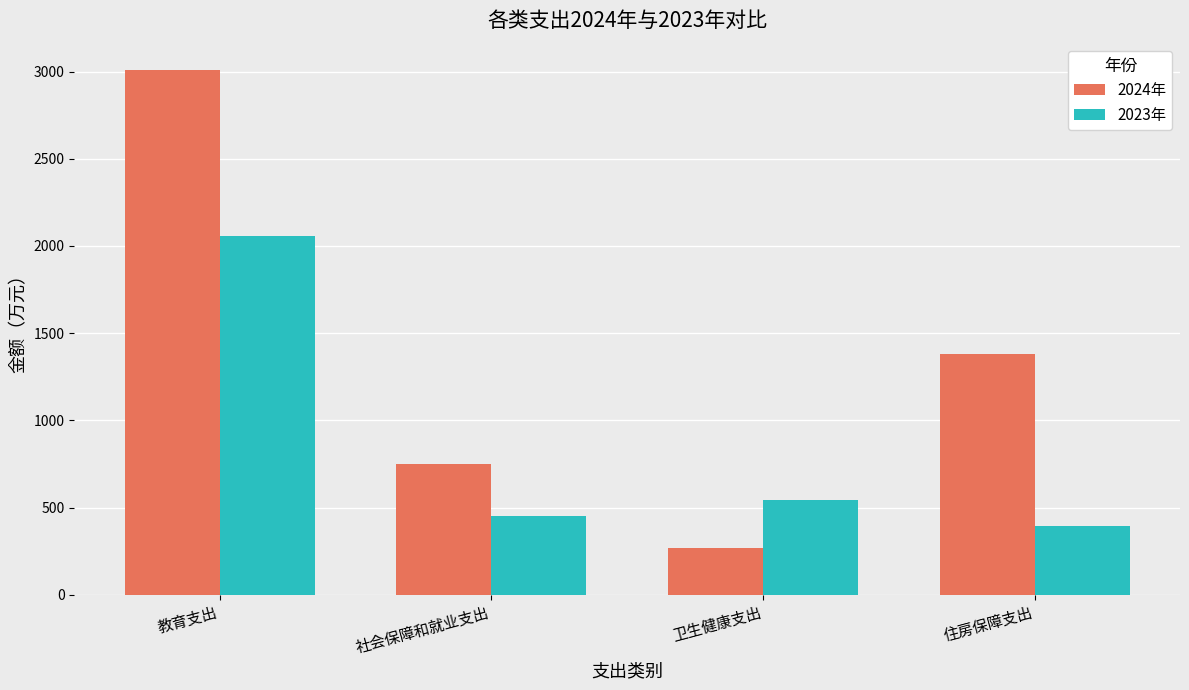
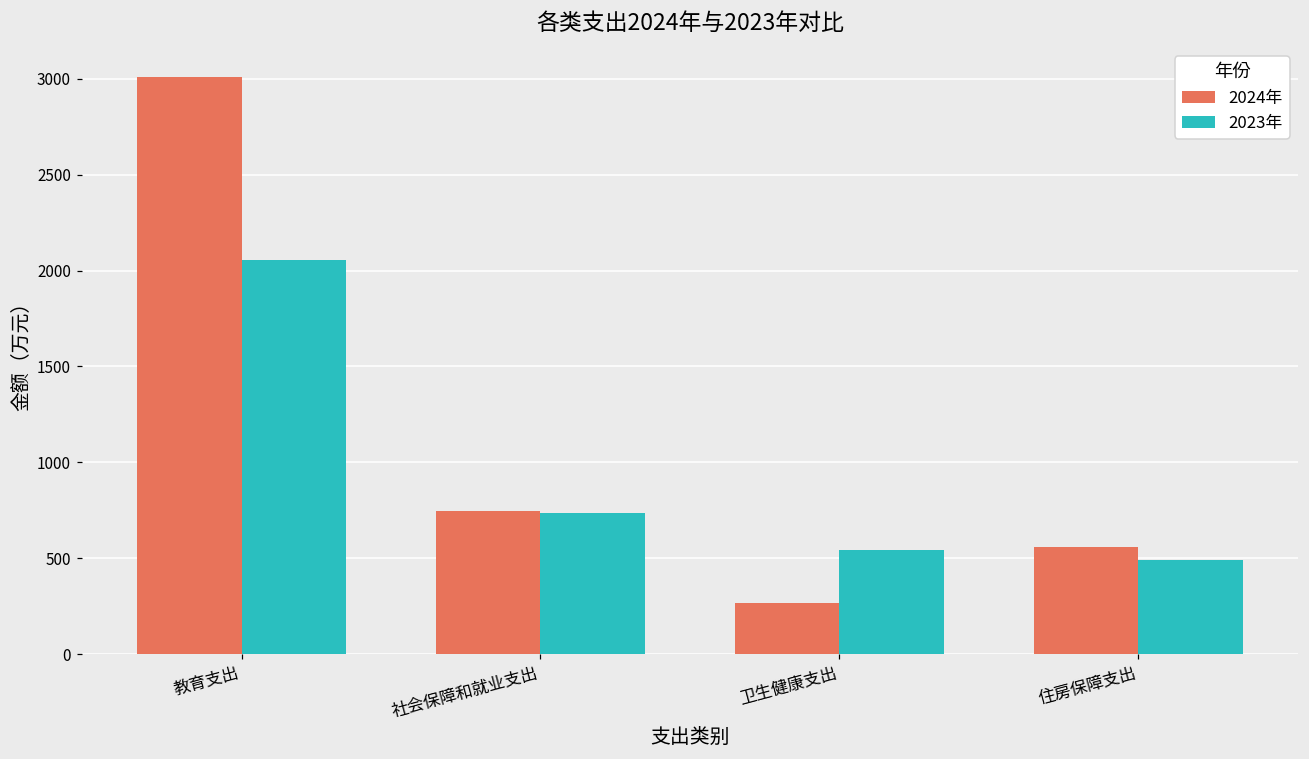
2023年, 社会保障和就业支出: 450 -> 730
2024年, 住房保障支出: 1380 -> 560
2023年, 住房保障支出: 390 -> 490
